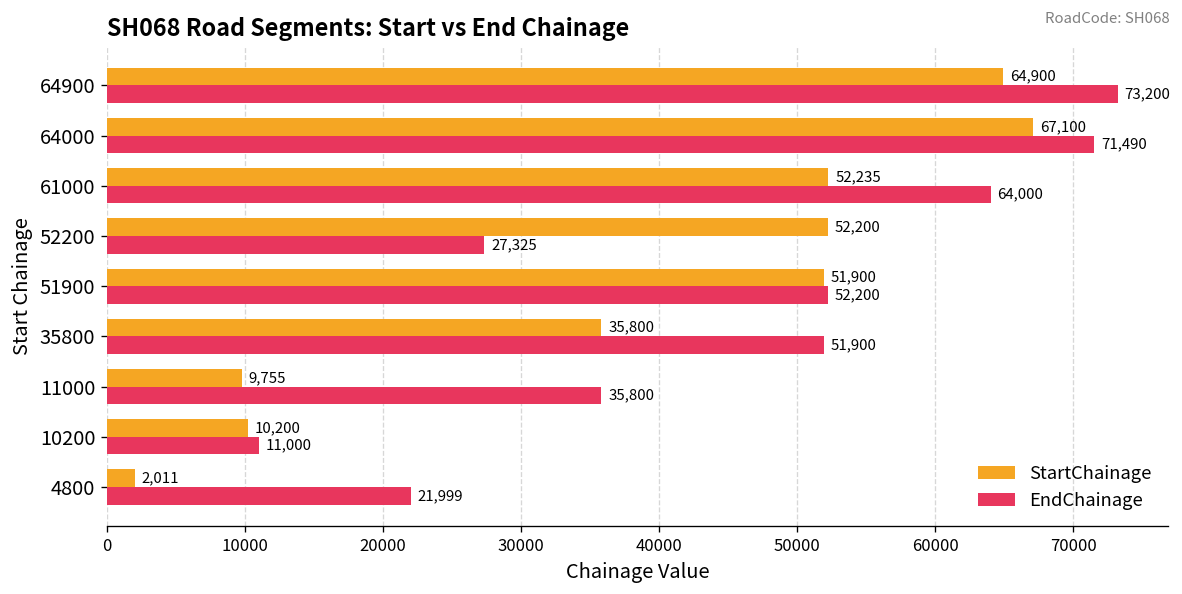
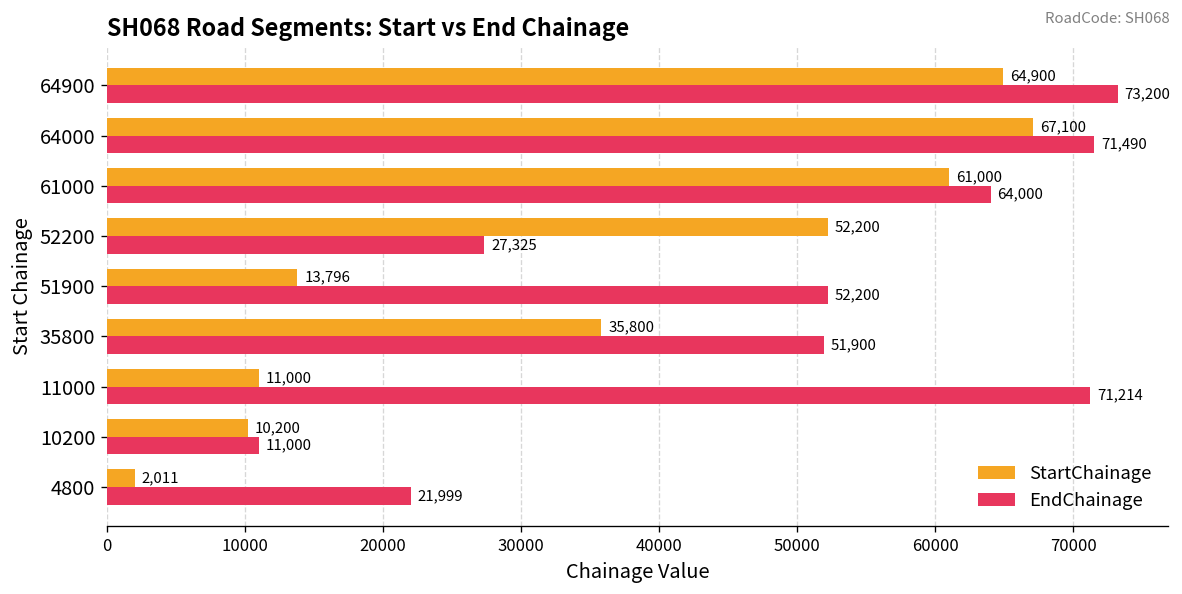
StartChainage, 61000: 52,235 -> 61,000
StartChainage, 51900: 51,900 -> 13,796
StartChainage, 11000: 9,755 -> 11,000
EndChainage, 11000: 35,800 -> 71,214
